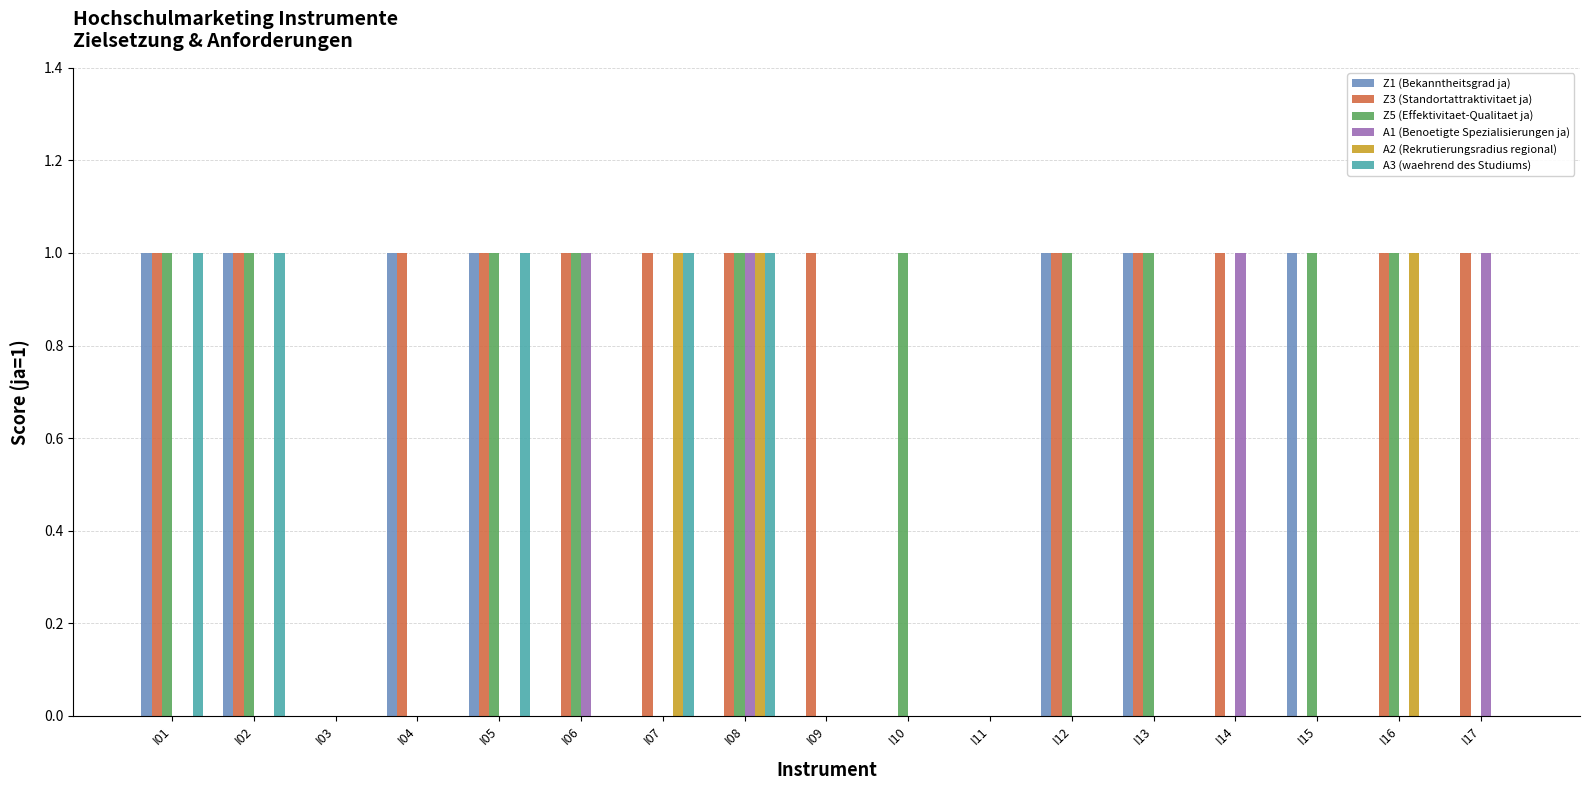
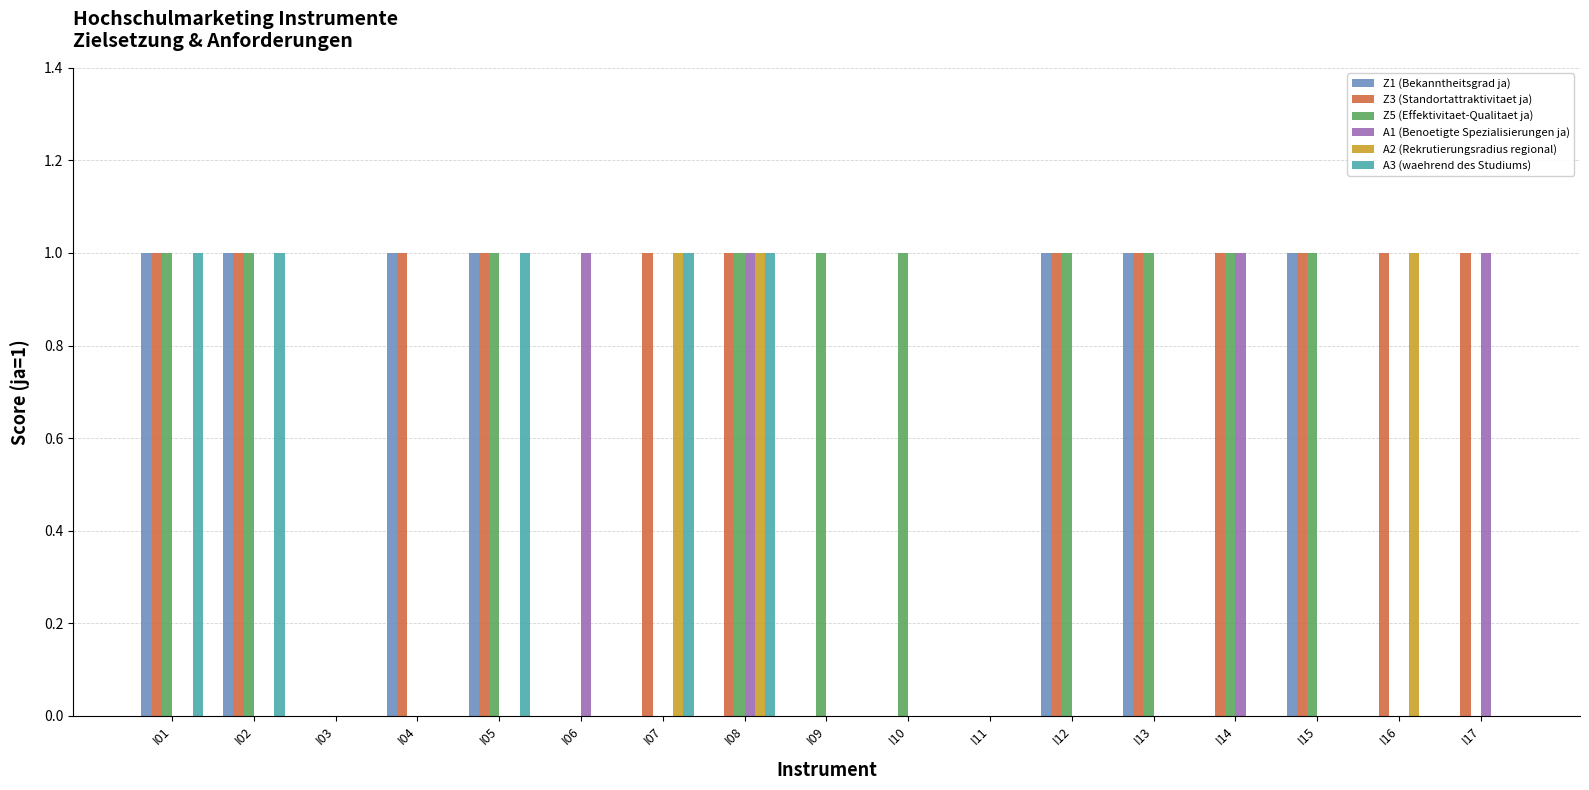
Z3 (Standortattraktivitaet ja), I06: 1 -> 0
Z5 (Effektivitaet-Qualitaet ja), I06: 1 -> 0
Z3 (Standortattraktivitaet ja), I09: 1 -> 0
Z5 (Effektivitaet-Qualitaet ja), I09: 0 -> 1
Z5 (Effektivitaet-Qualitaet ja), I14: 0 -> 1
Z3 (Standortattraktivitaet ja), I15: 0 -> 1
Z5 (Effektivitaet-Qualitaet ja), I16: 1 -> 0
